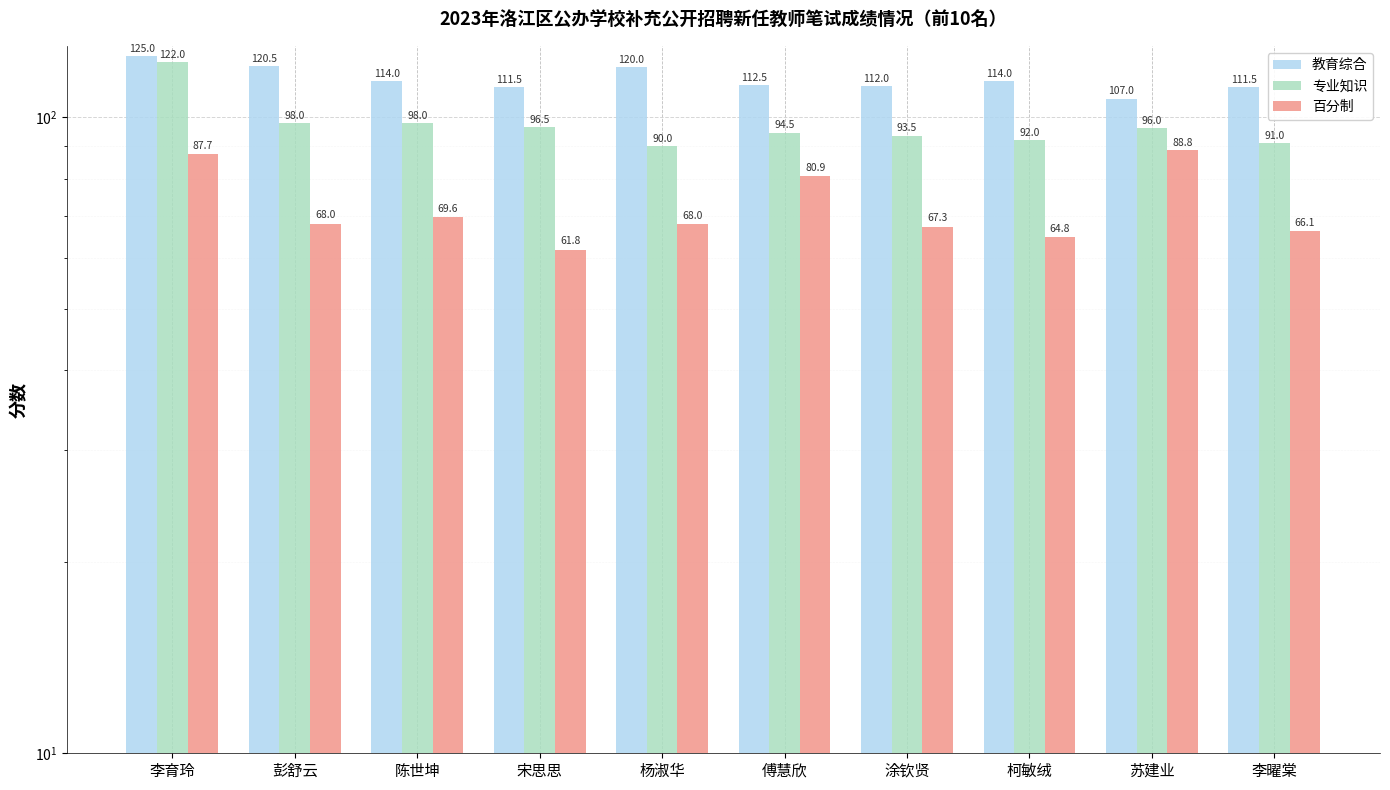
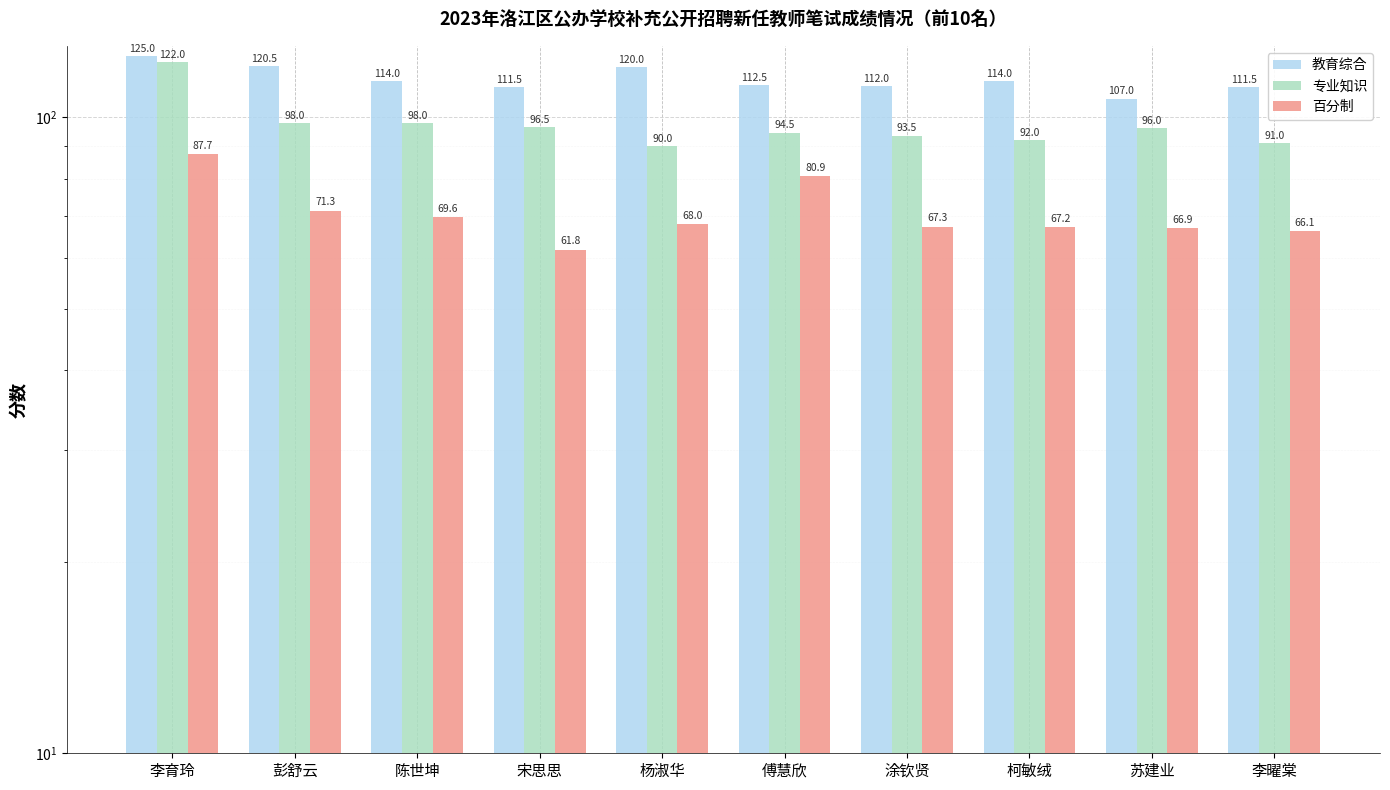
百分制, 彭舒云: 68.0 -> 71.3
百分制, 柯敏绒: 64.8 -> 67.2
百分制, 苏建业: 88.8 -> 66.9
